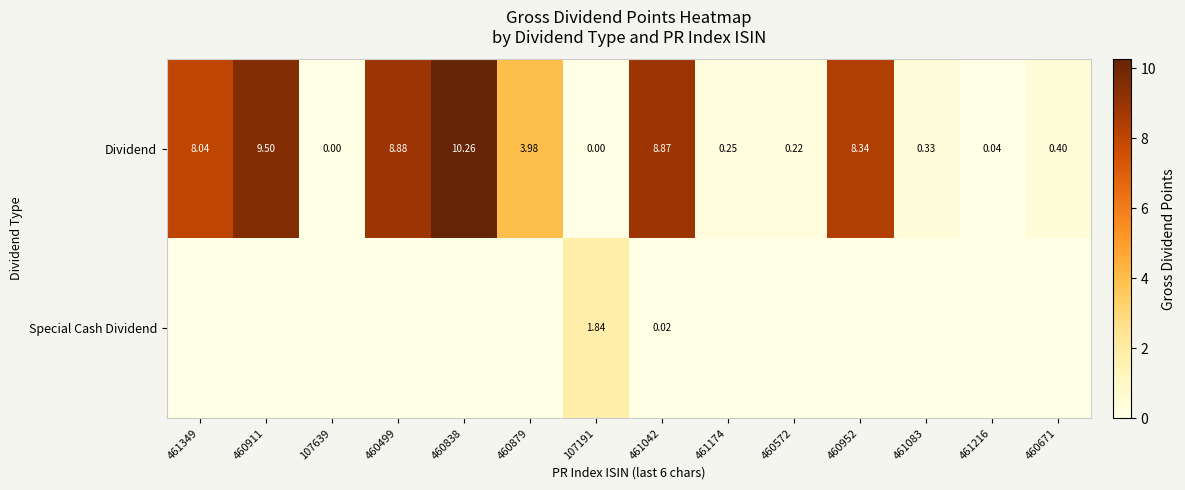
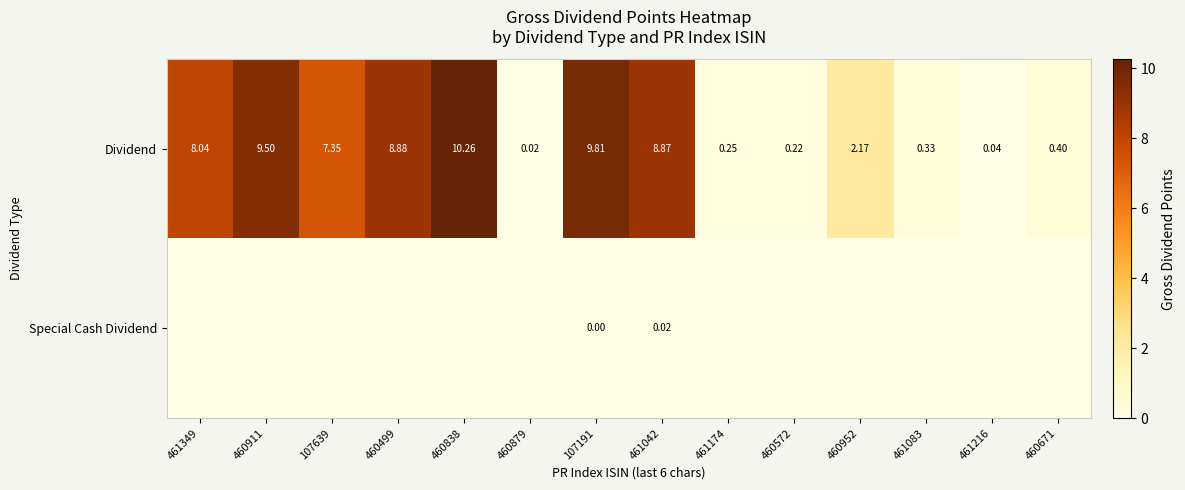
Dividend, 107639: 0.00 -> 7.35
Dividend, 460879: 3.98 -> 0.02
Dividend, 107191: 0.00 -> 9.81
Dividend, 460952: 8.34 -> 2.17
Special Cash Dividend, 107191: 1.84 -> 0.00
